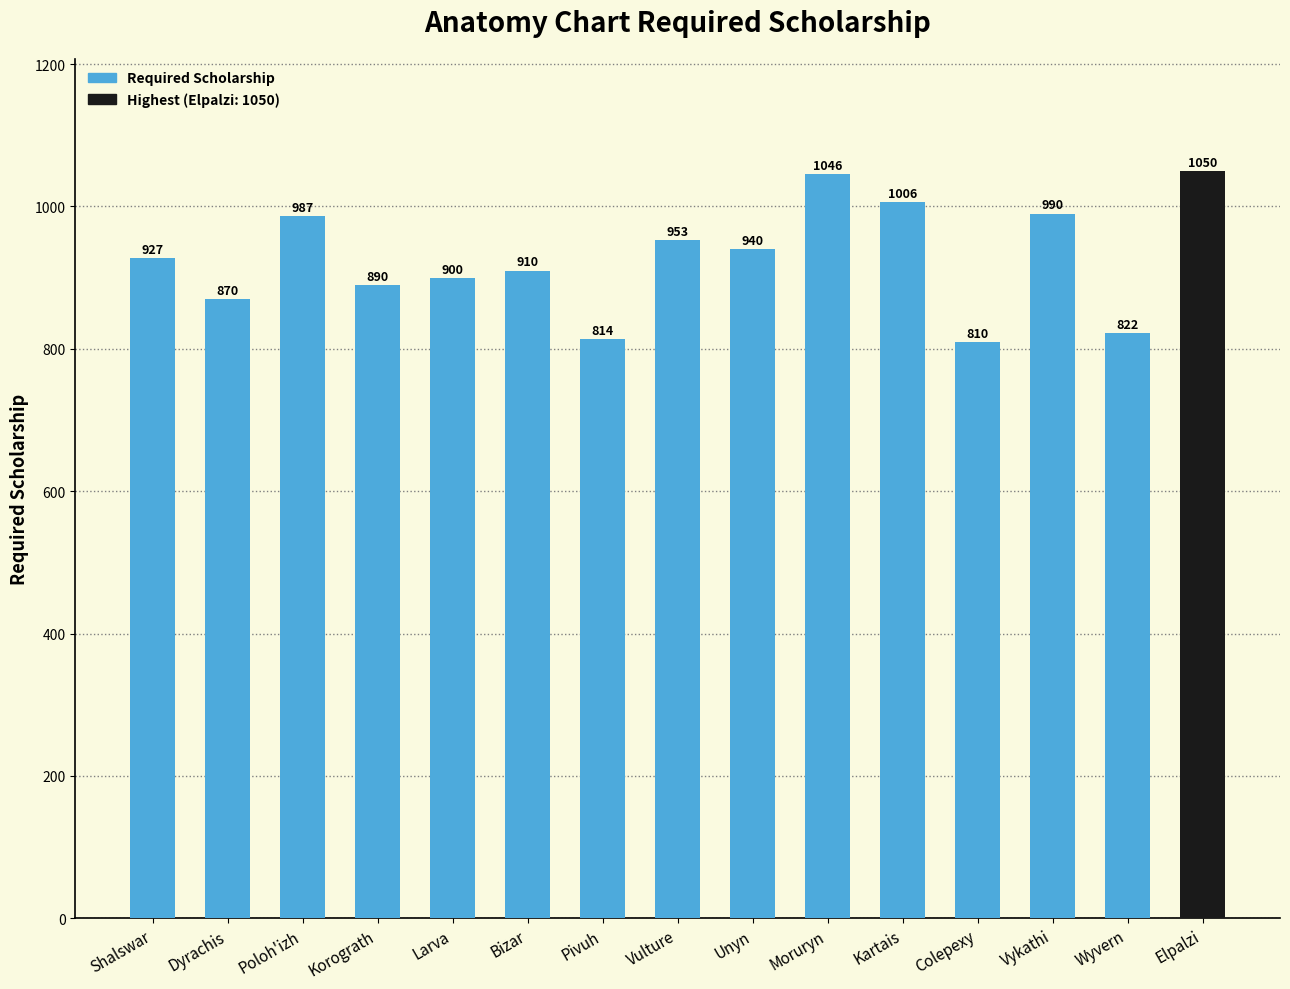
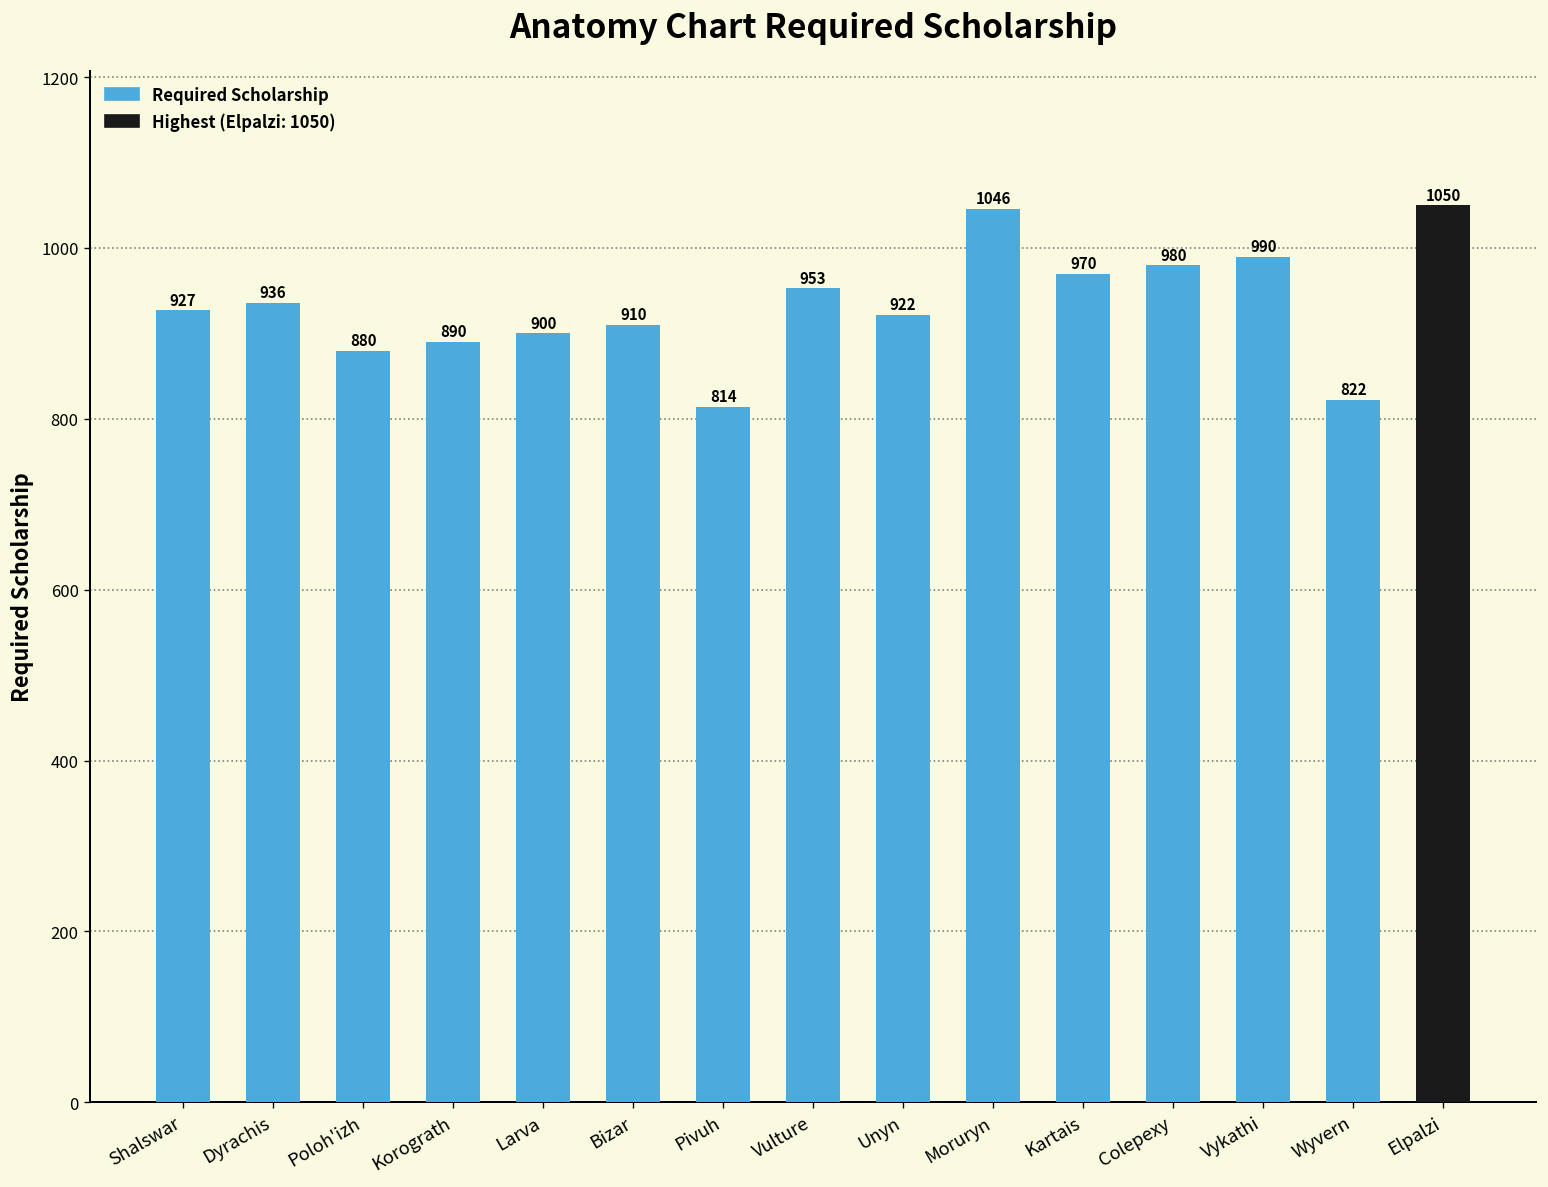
Dyrachis: 870 -> 936
Poloh'izh: 987 -> 880
Unyn: 940 -> 922
Kartais: 1006 -> 970
Colepexy: 810 -> 980
